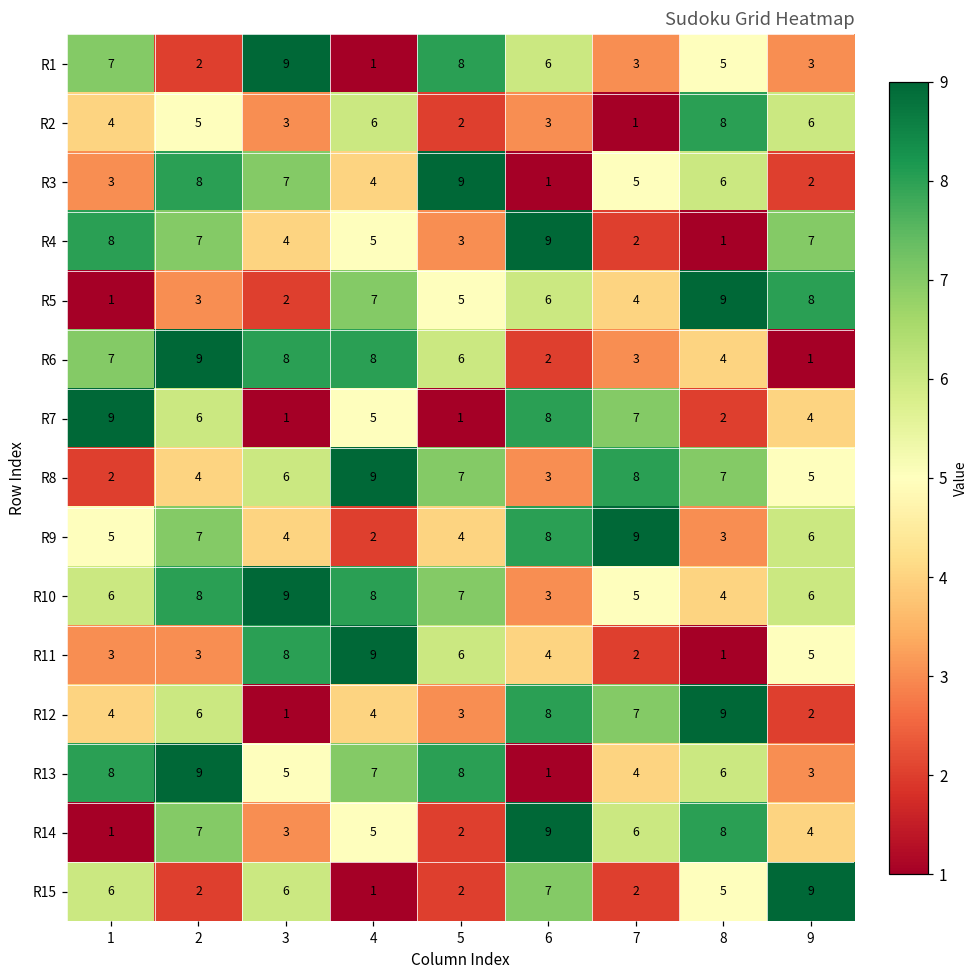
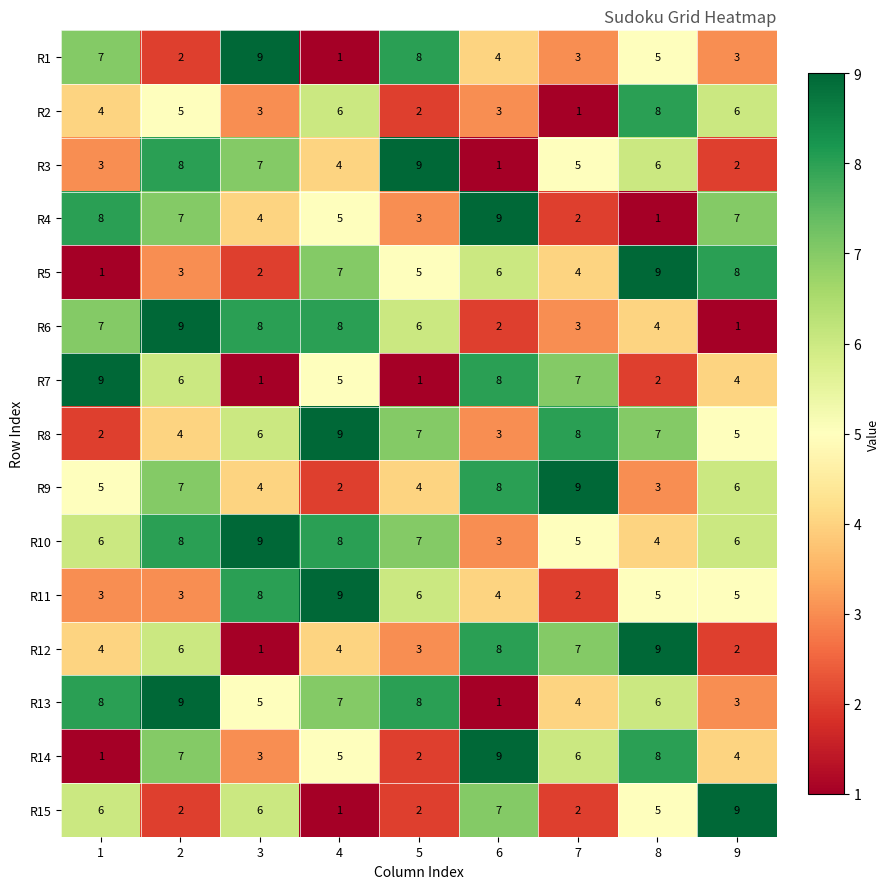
R1, 6: 6 -> 4
R11, 8: 1 -> 5
